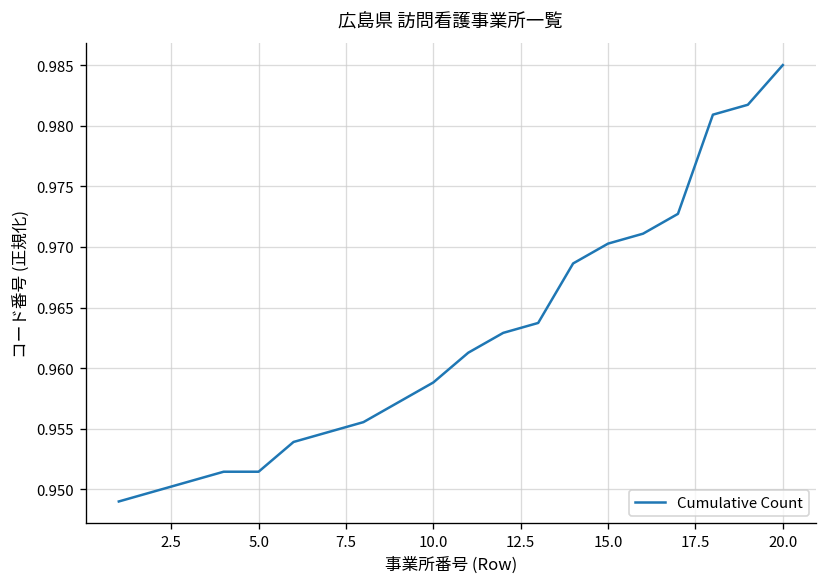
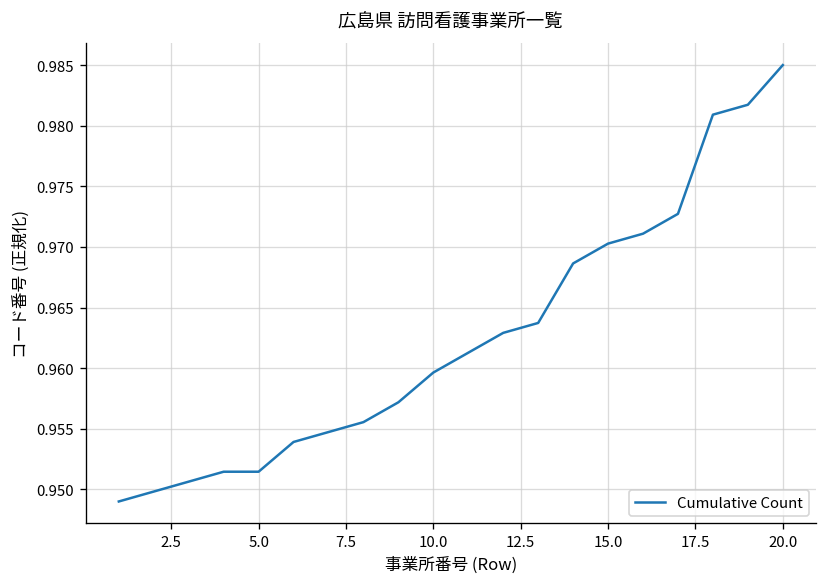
10.0: 0.9588 -> 0.9596
